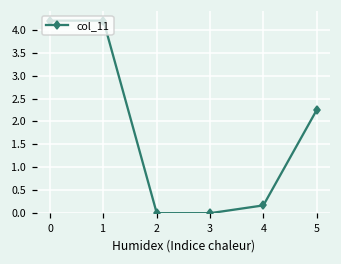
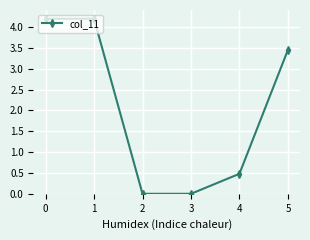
4: 0.2 -> 0.5
5: 2.3 -> 3.5
